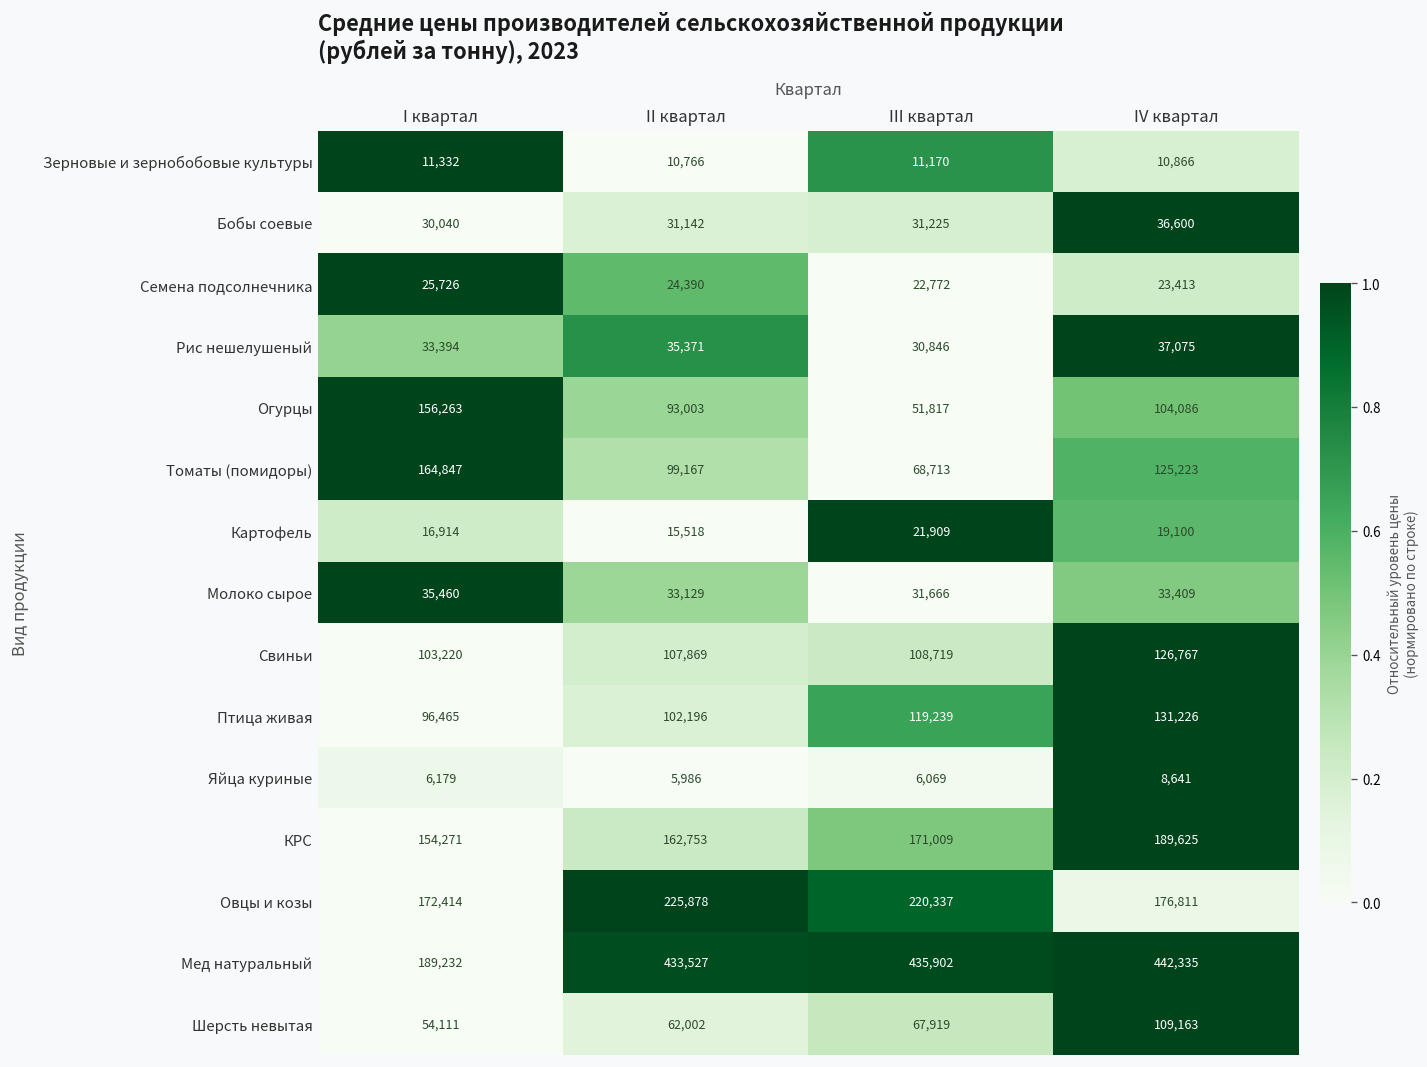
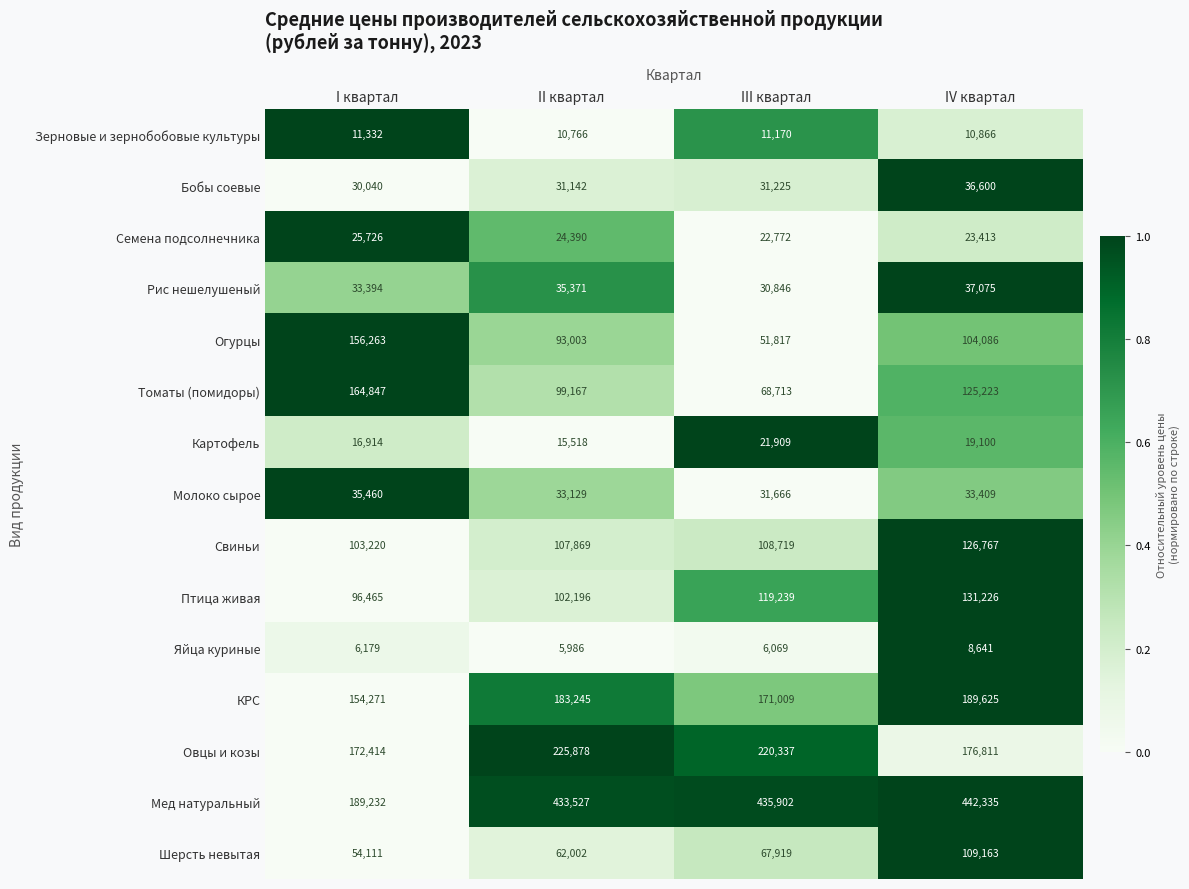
КРС, II квартал: 162,753 -> 183,245
